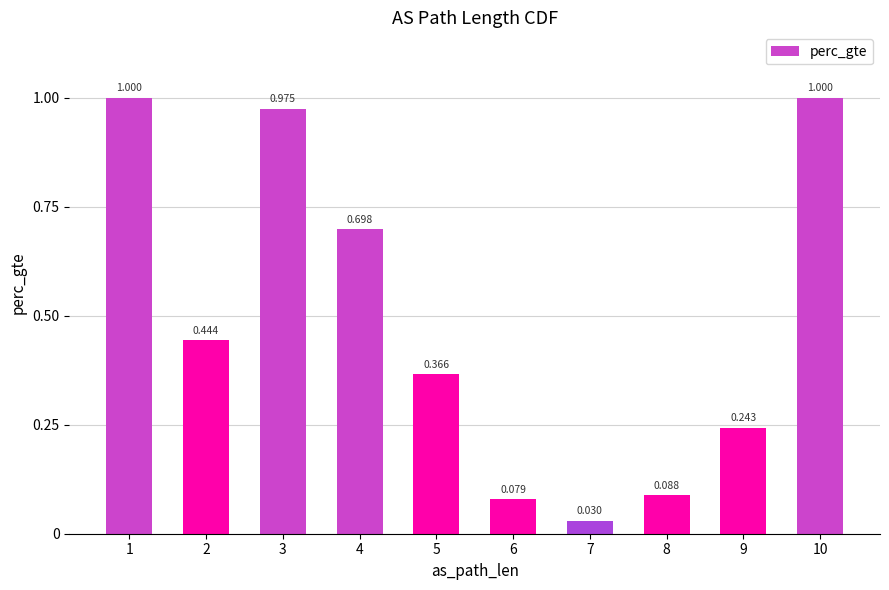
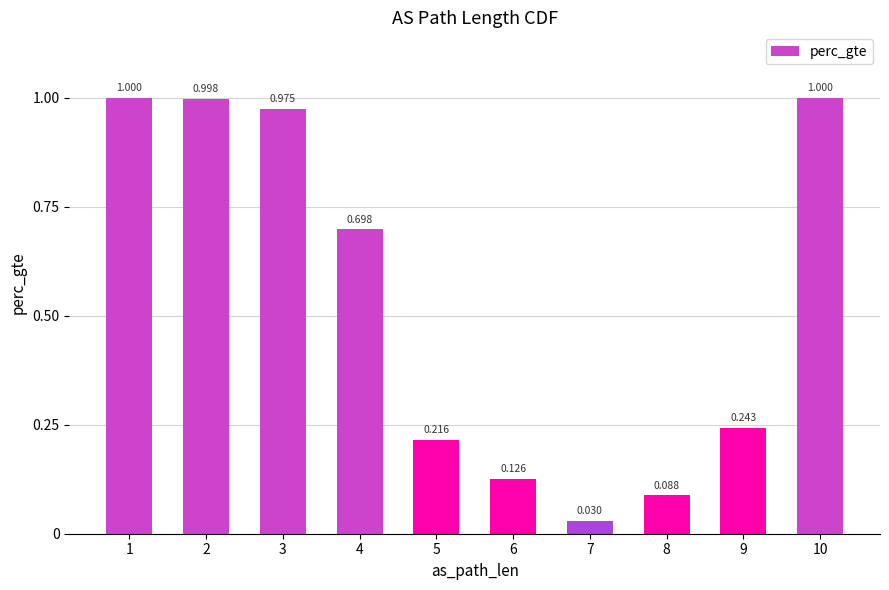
2: 0.444 -> 0.998
5: 0.366 -> 0.216
6: 0.079 -> 0.126
